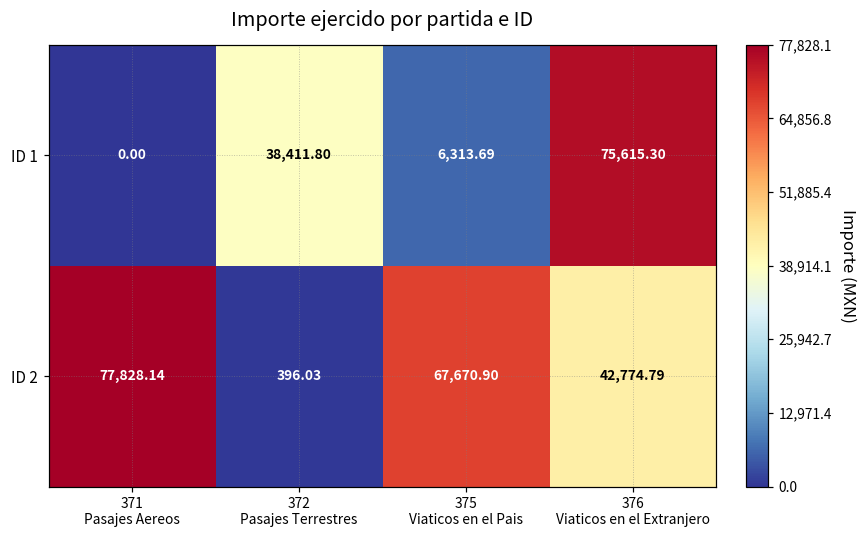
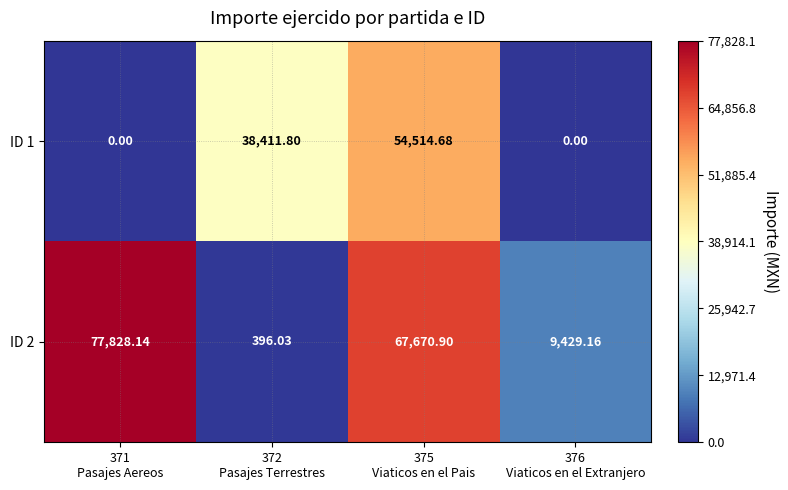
ID 1, 375 Viaticos en el Pais: 6,313.69 -> 54,514.68
ID 1, 376 Viaticos en el Extranjero: 75,615.30 -> 0.00
ID 2, 376 Viaticos en el Extranjero: 42,774.79 -> 9,429.16
